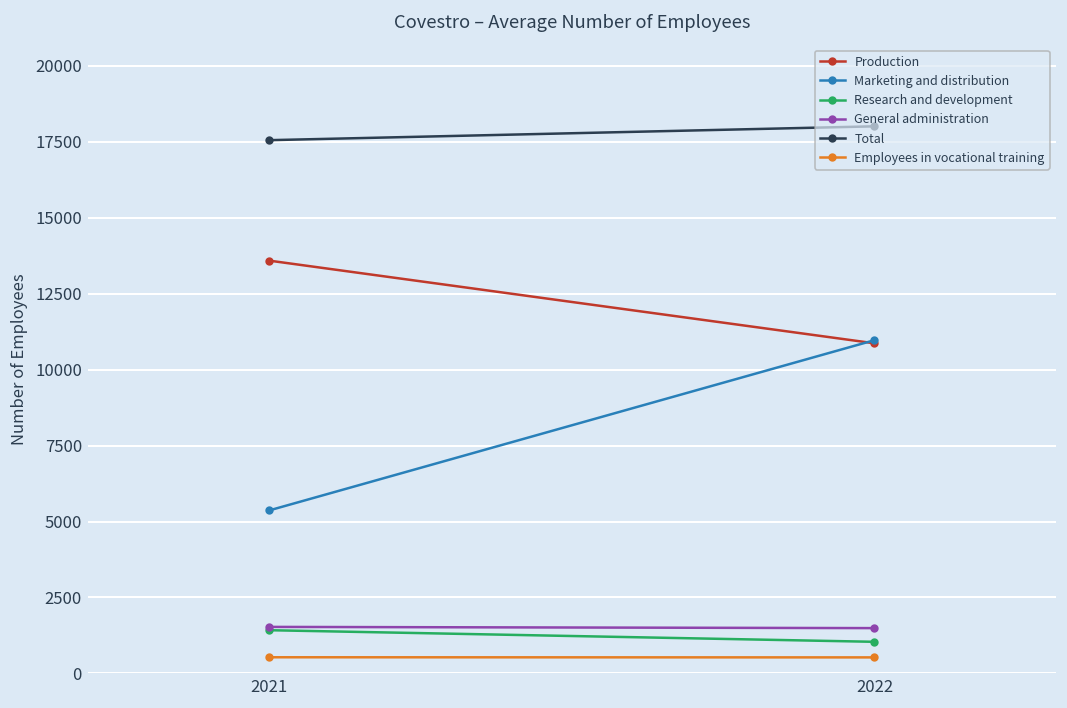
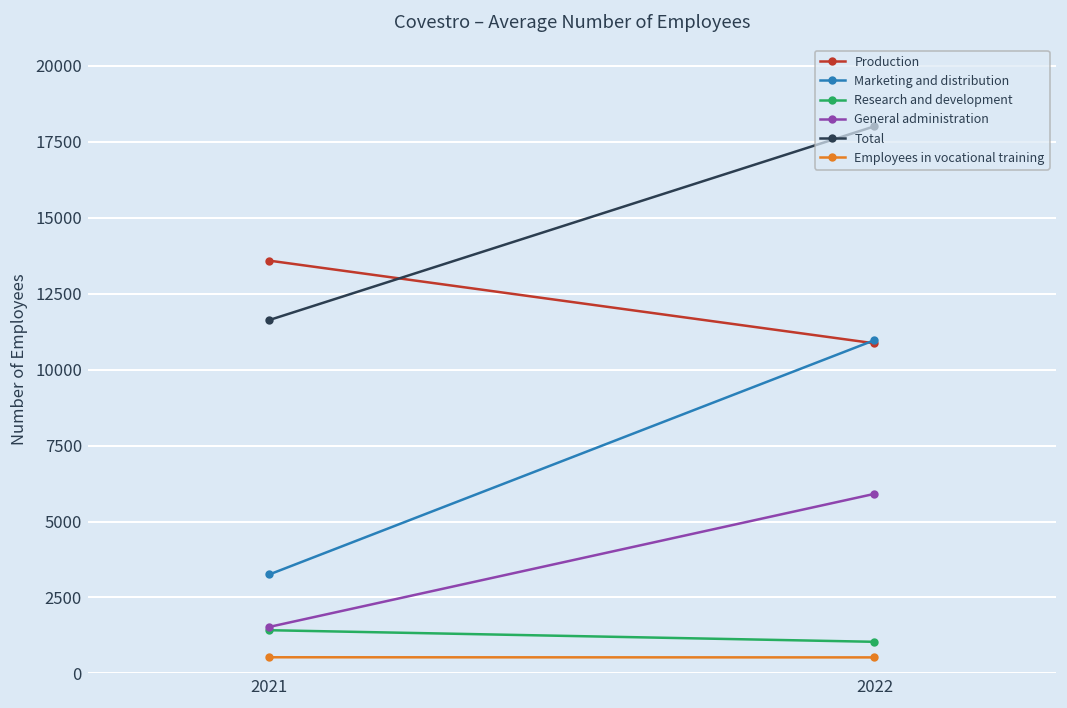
Marketing and distribution, 2021: 5400 -> 3300
Total, 2021: 17600 -> 11600
General administration, 2022: 1500 -> 5900
